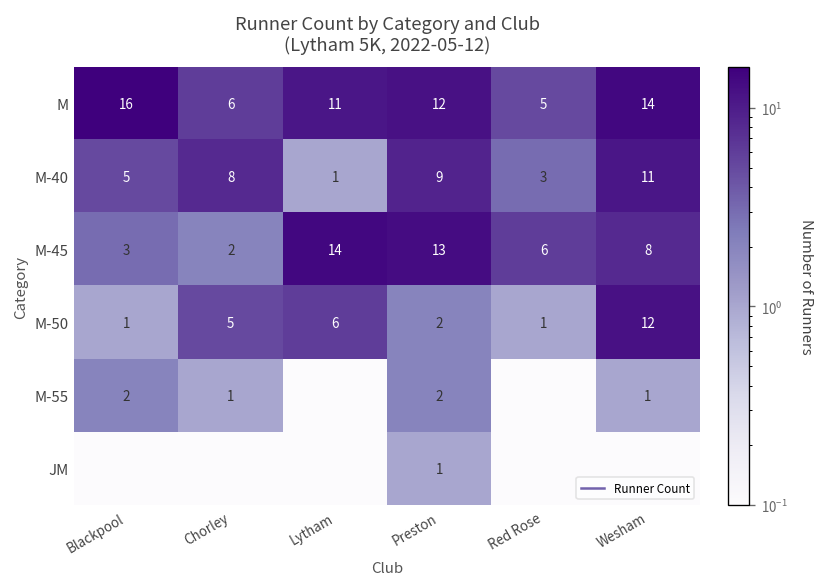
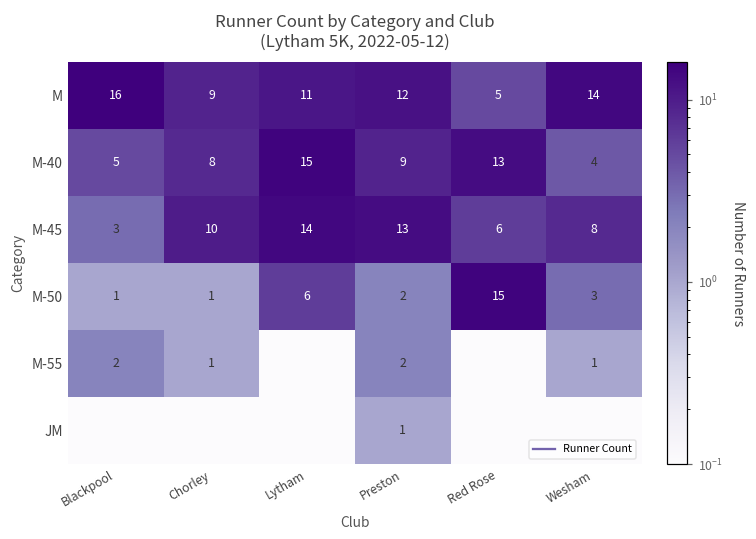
M, Chorley: 6 -> 9
M-40, Lytham: 1 -> 15
M-40, Red Rose: 3 -> 13
M-40, Wesham: 11 -> 4
M-45, Chorley: 2 -> 10
M-50, Chorley: 5 -> 1
M-50, Red Rose: 1 -> 15
M-50, Wesham: 12 -> 3
